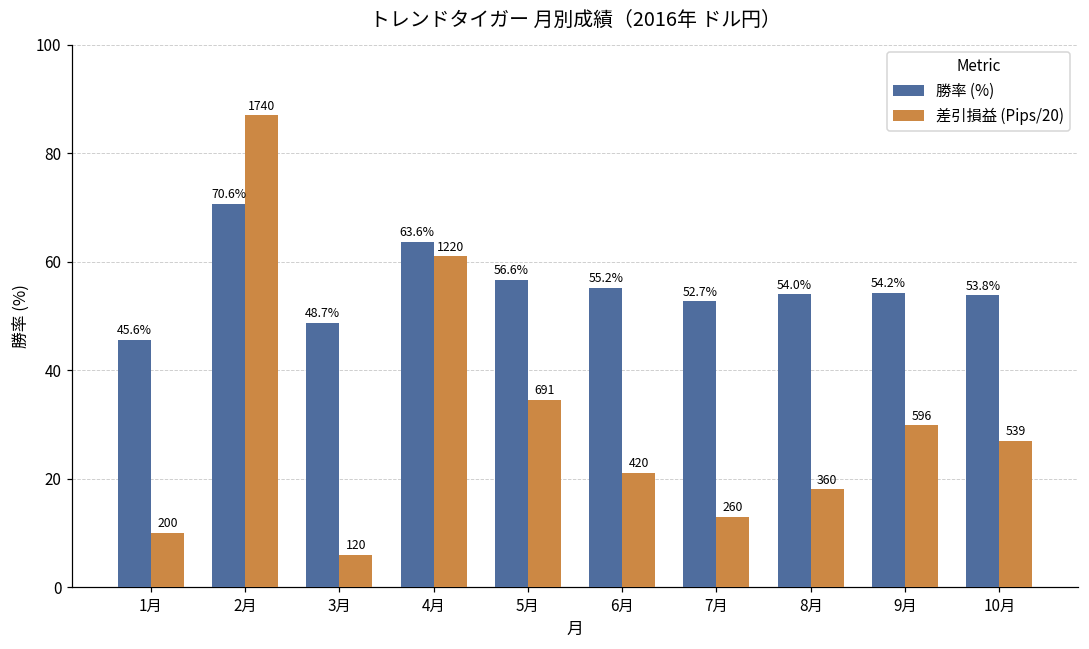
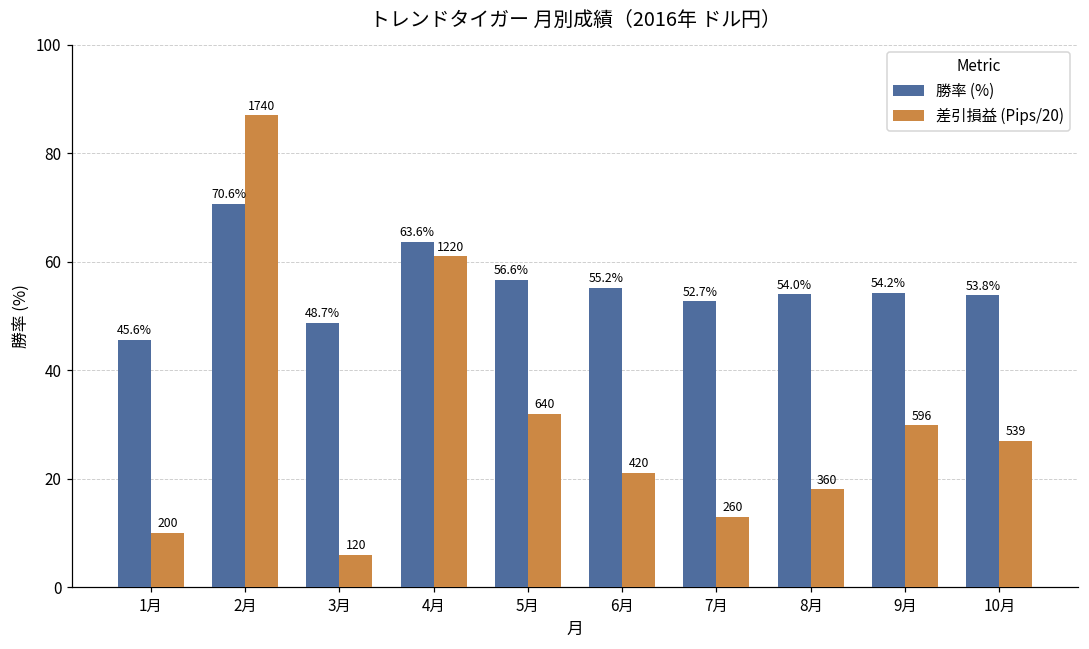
差引損益 (Pips/20), 5月: 691 -> 640
